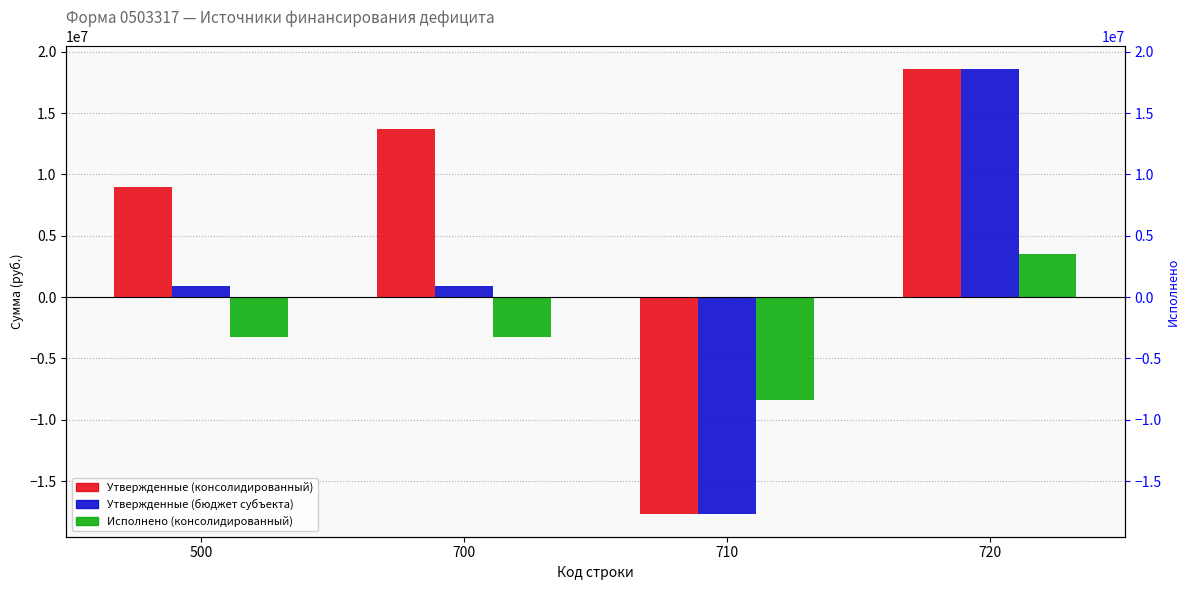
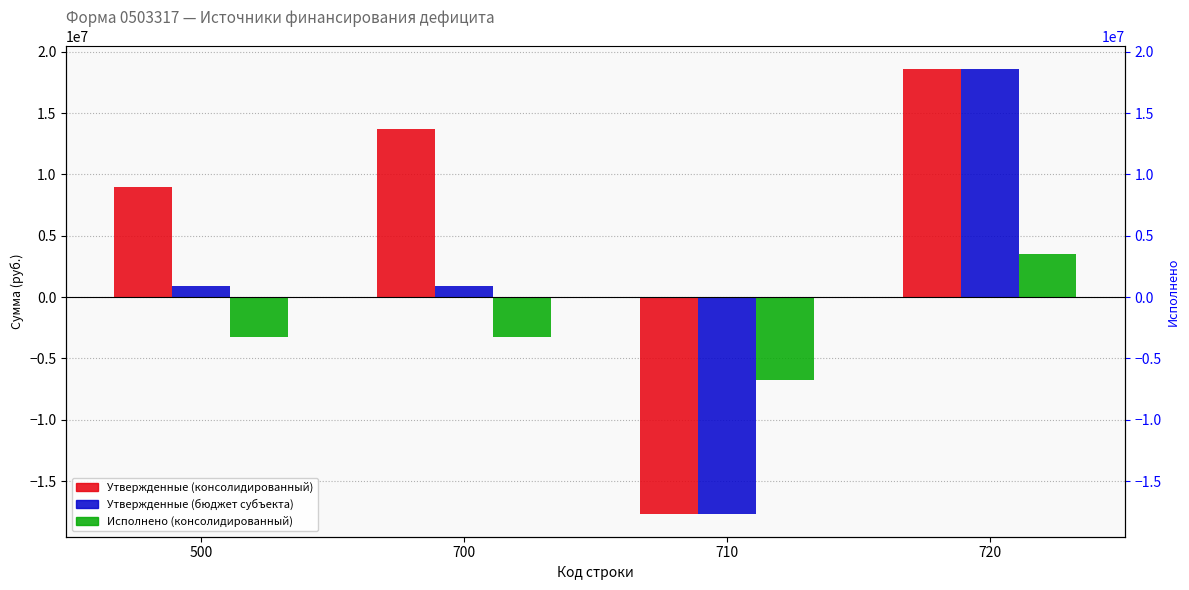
Исполнено (консолидированный), 710: -8400000 -> -6700000
